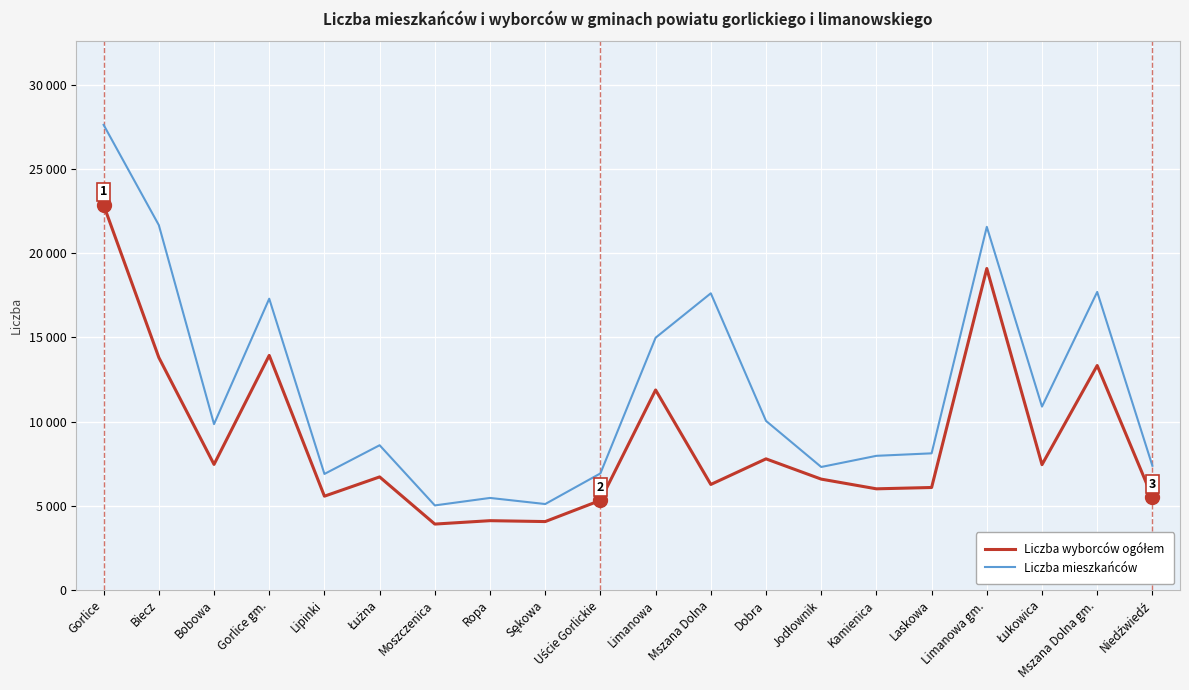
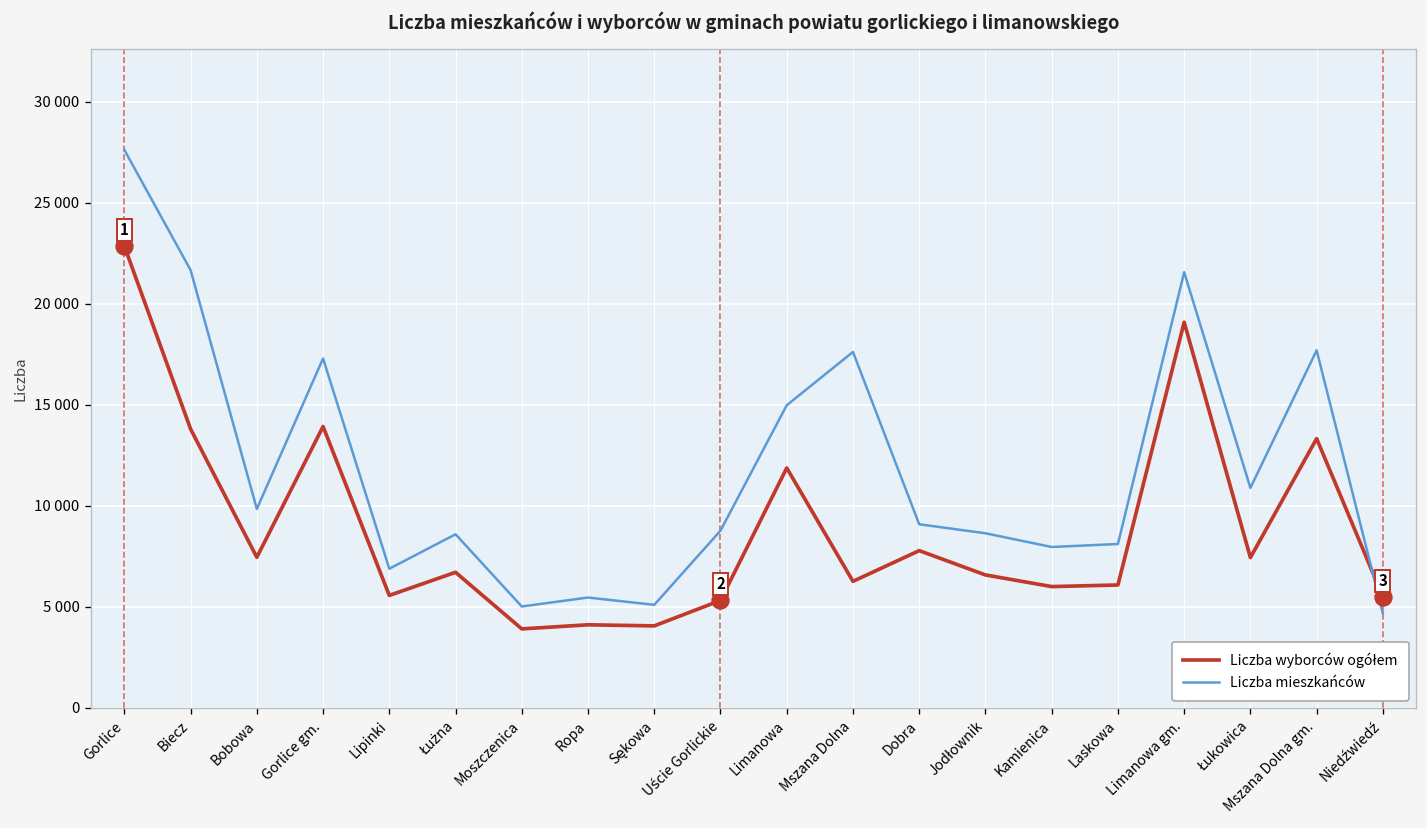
Liczba mieszkańców, Uście Gorlickie: 6900 -> 8800
Liczba mieszkańców, Dobra: 10000 -> 9100
Liczba mieszkańców, Jodłownik: 7300 -> 8600
Liczba mieszkańców, Niedźwiedź: 7400 -> 4700
